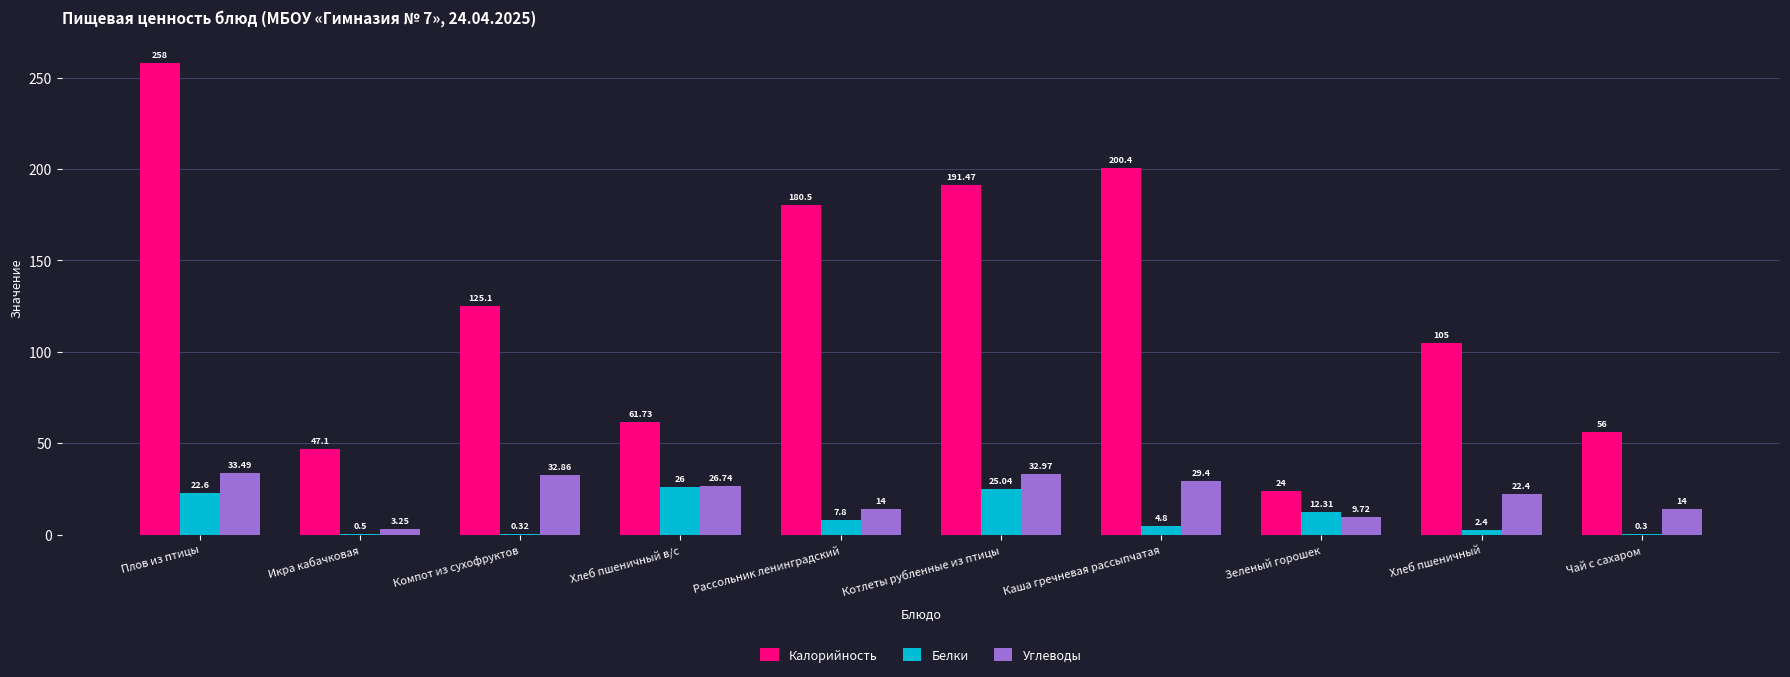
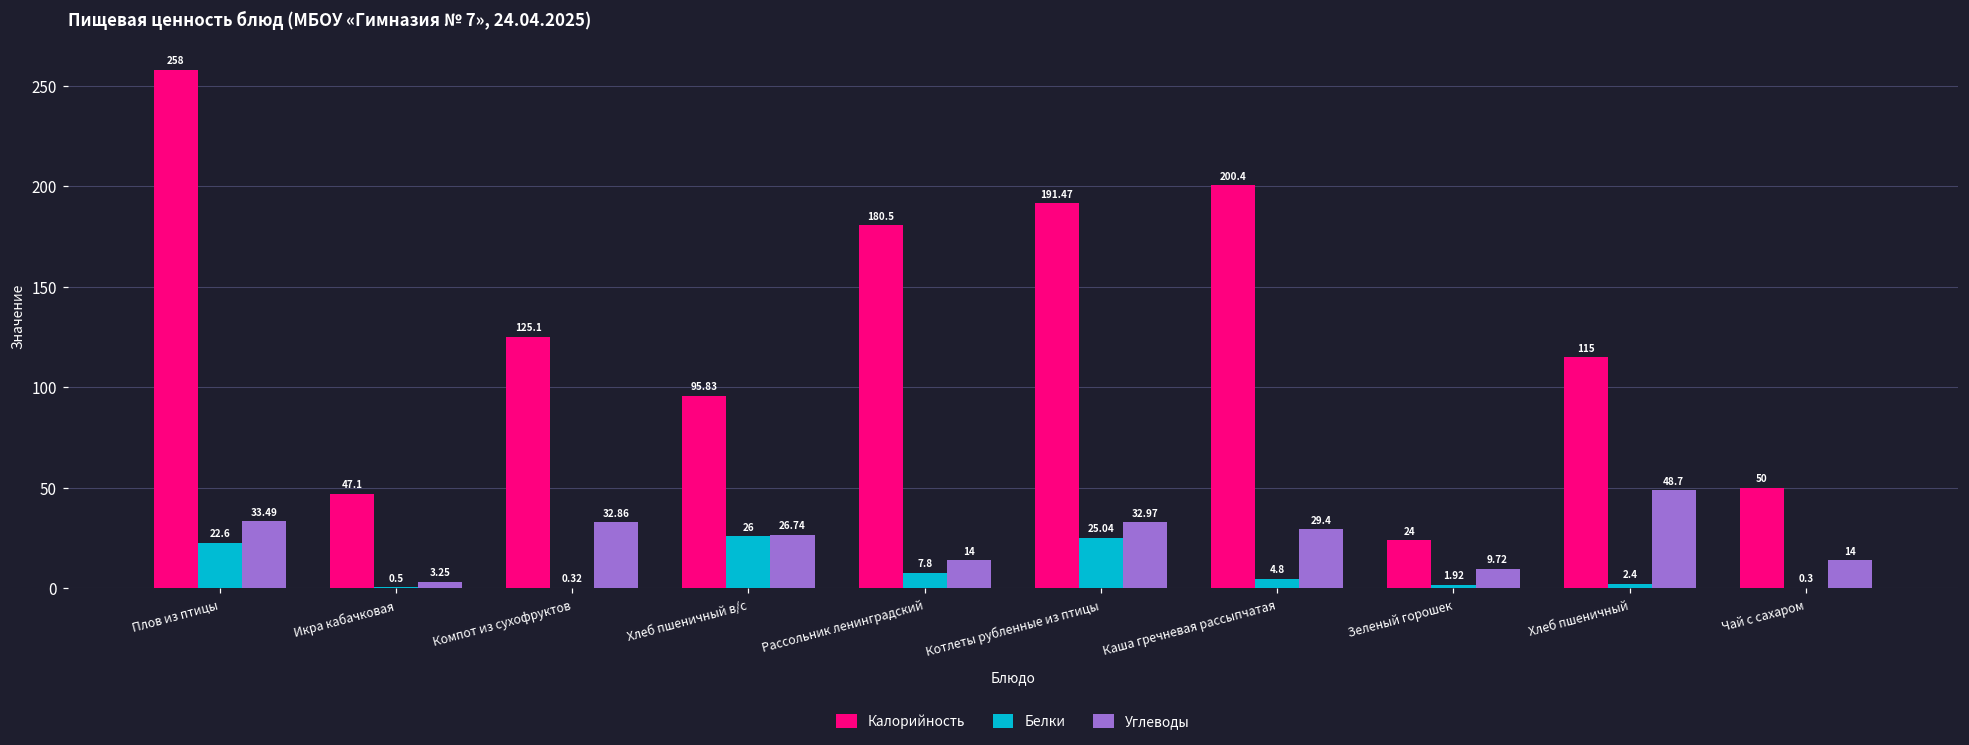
Калорийность, Хлеб пшеничный в/с: 61.73 -> 95.83
Белки, Зеленый горошек: 12.31 -> 1.92
Калорийность, Хлеб пшеничный: 105 -> 115
Углеводы, Хлеб пшеничный: 22.4 -> 48.7
Калорийность, Чай с сахаром: 56 -> 50
